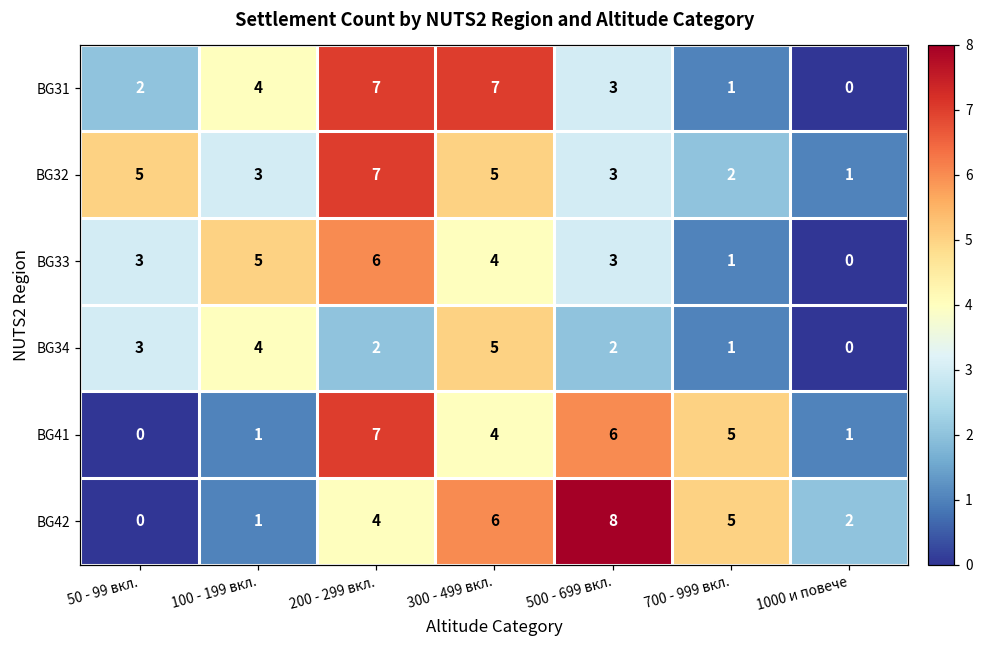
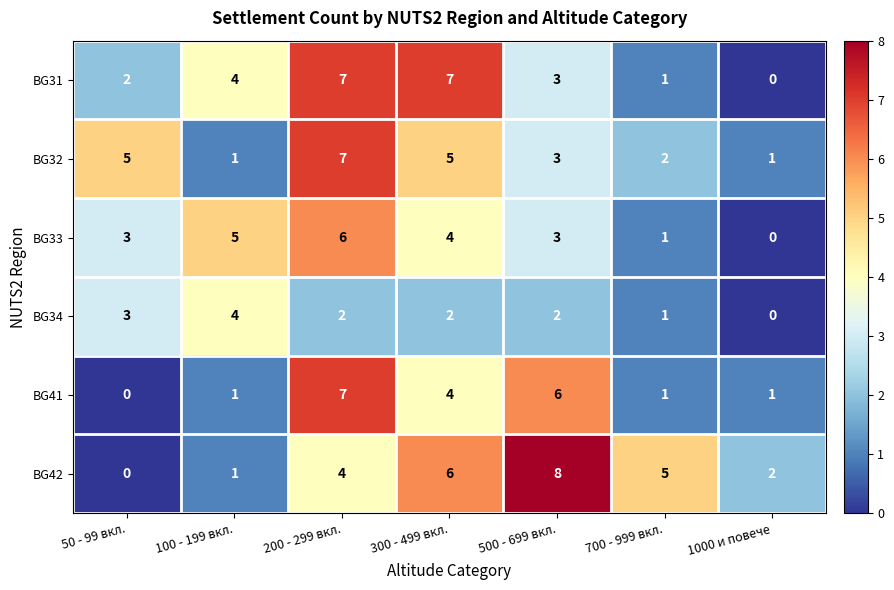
BG32, 100 - 199 вкл.: 3 -> 1
BG34, 300 - 499 вкл.: 5 -> 2
BG41, 700 - 999 вкл.: 5 -> 1
